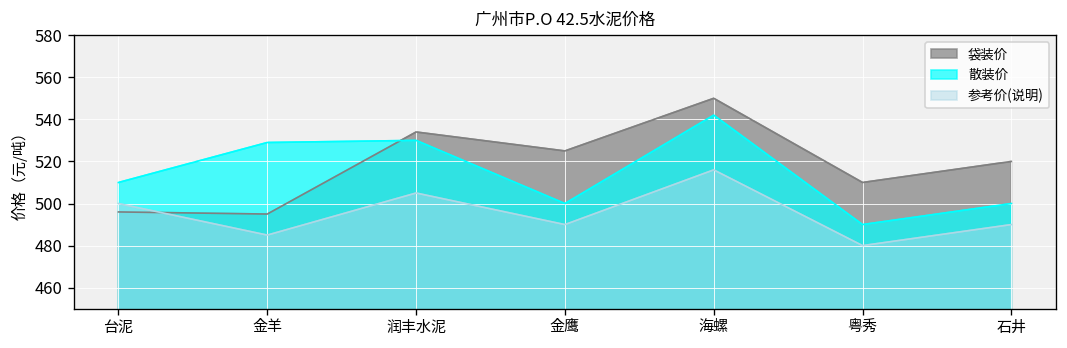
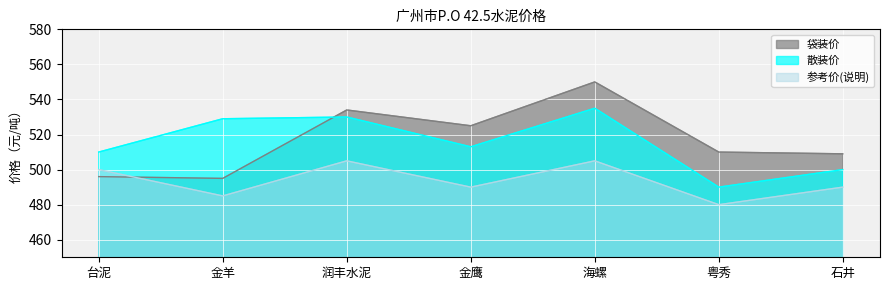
散装价, 金鹰: 500 -> 513
散装价, 海螺: 542 -> 535
参考价(说明), 海螺: 516 -> 505
袋装价, 石井: 520 -> 509
